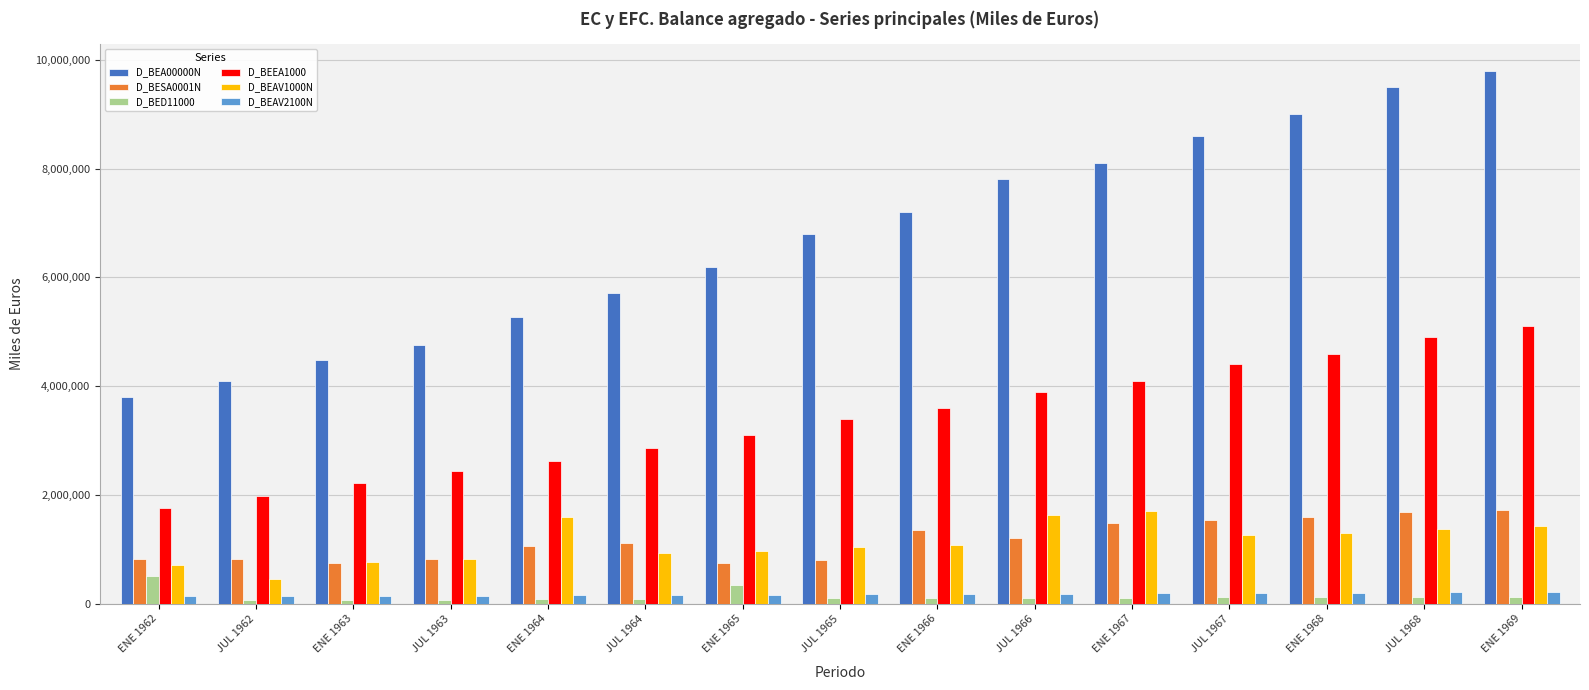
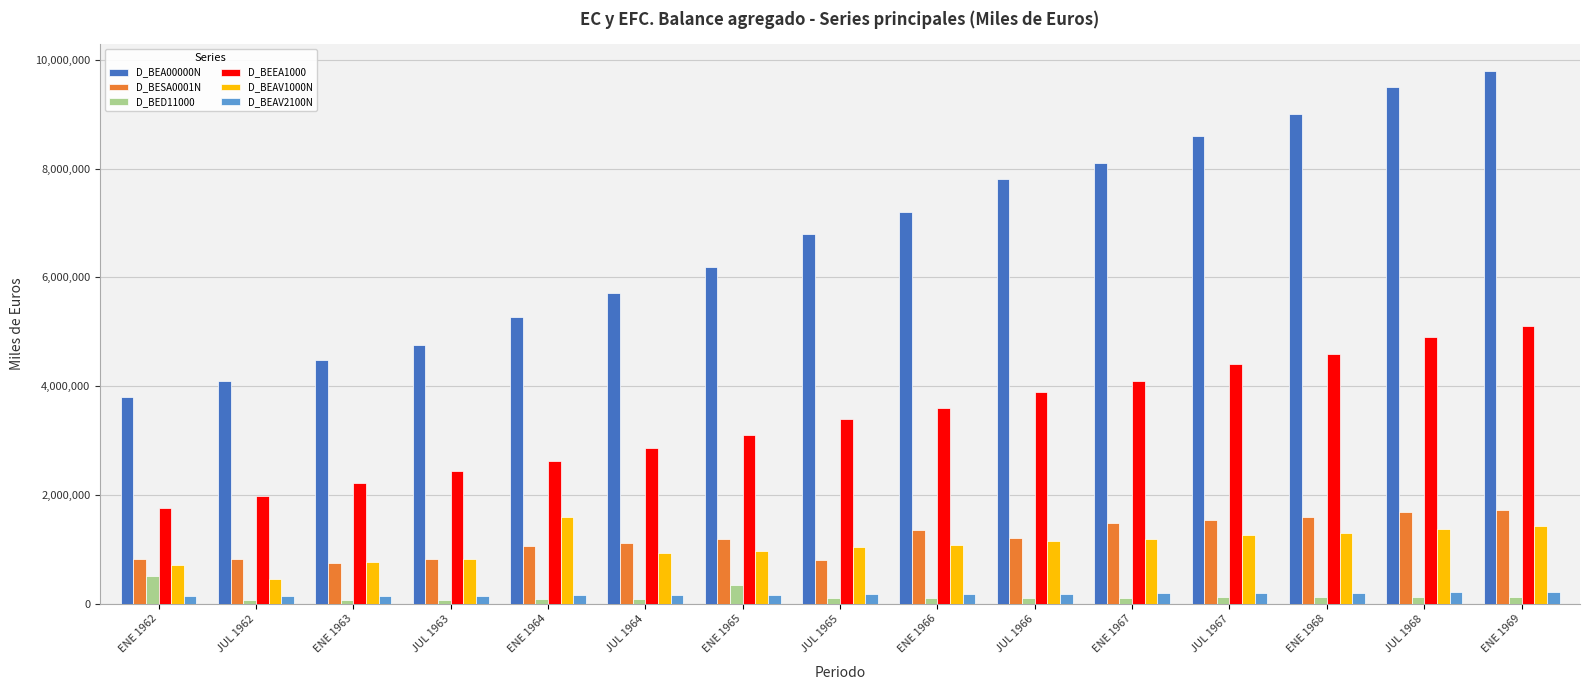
D_BESA0001N, ENE 1965: 700,000 -> 1,200,000
D_BEAV1000N, JUL 1966: 1,600,000 -> 1,200,000
D_BEAV1000N, ENE 1967: 1,700,000 -> 1,200,000
